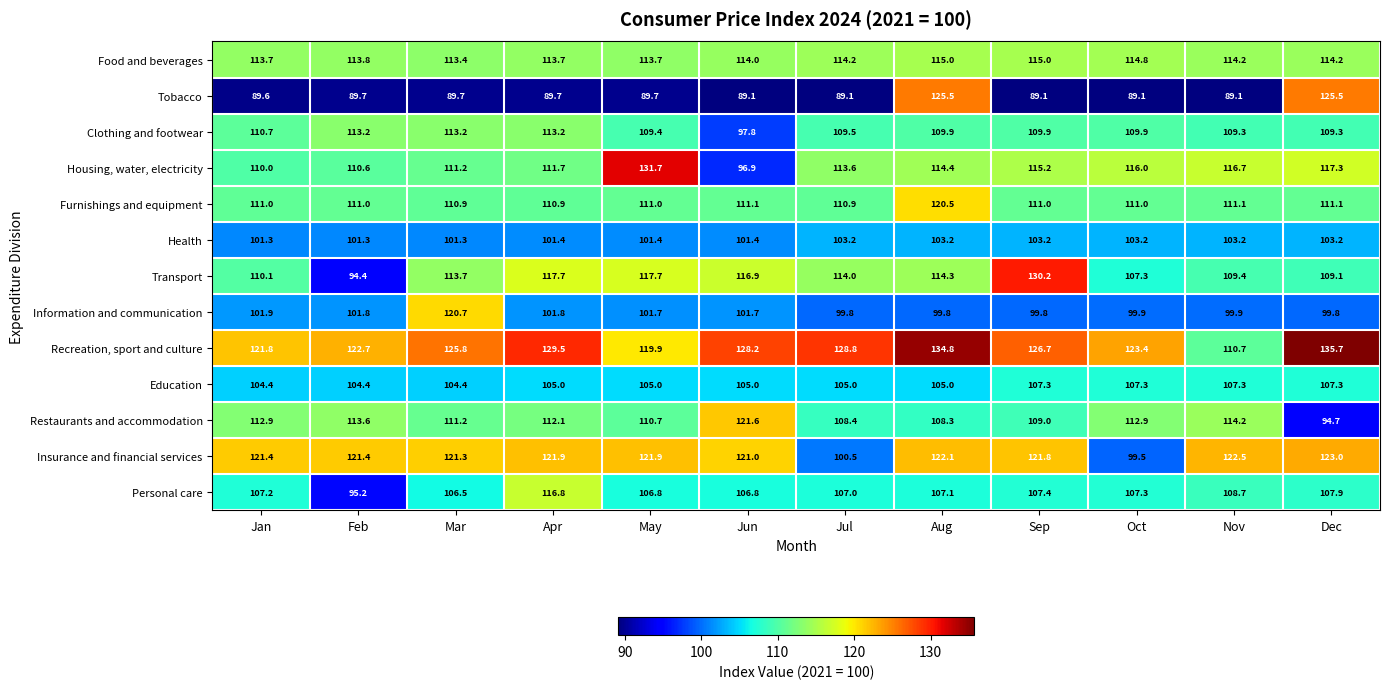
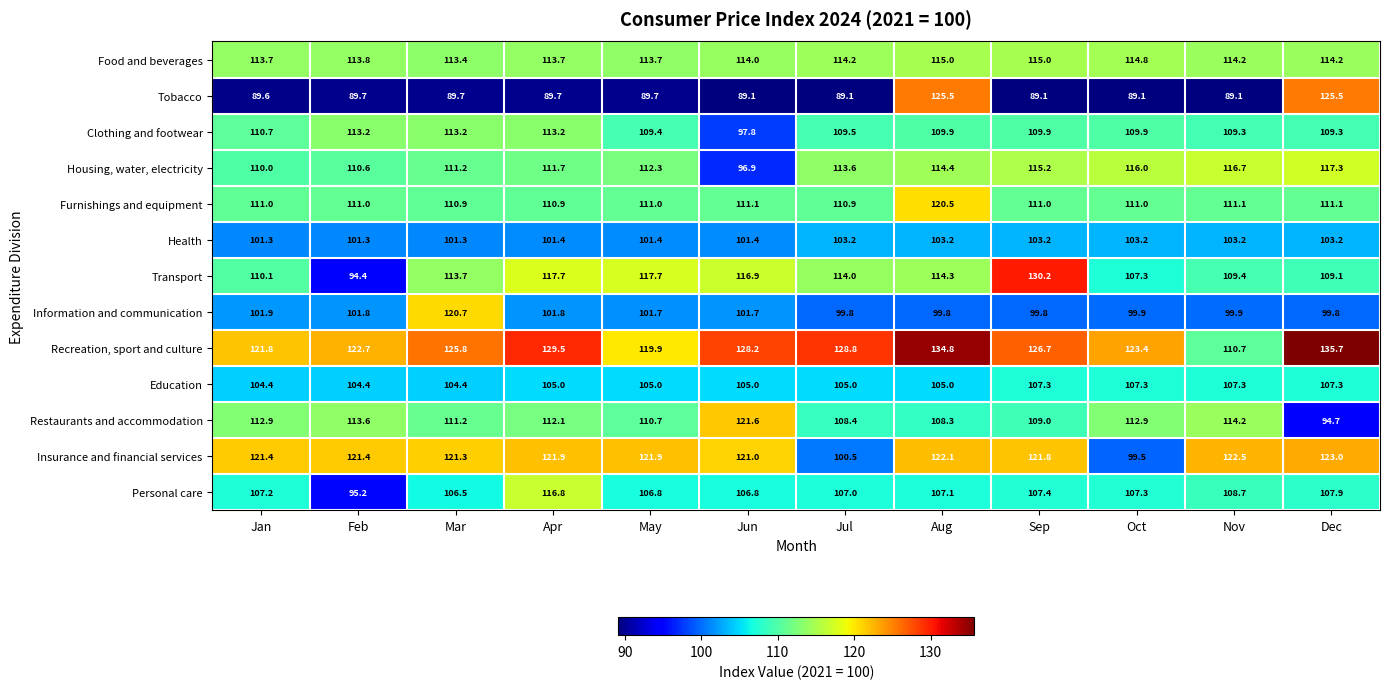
Housing, water, electricity, May: 131.7 -> 112.3
